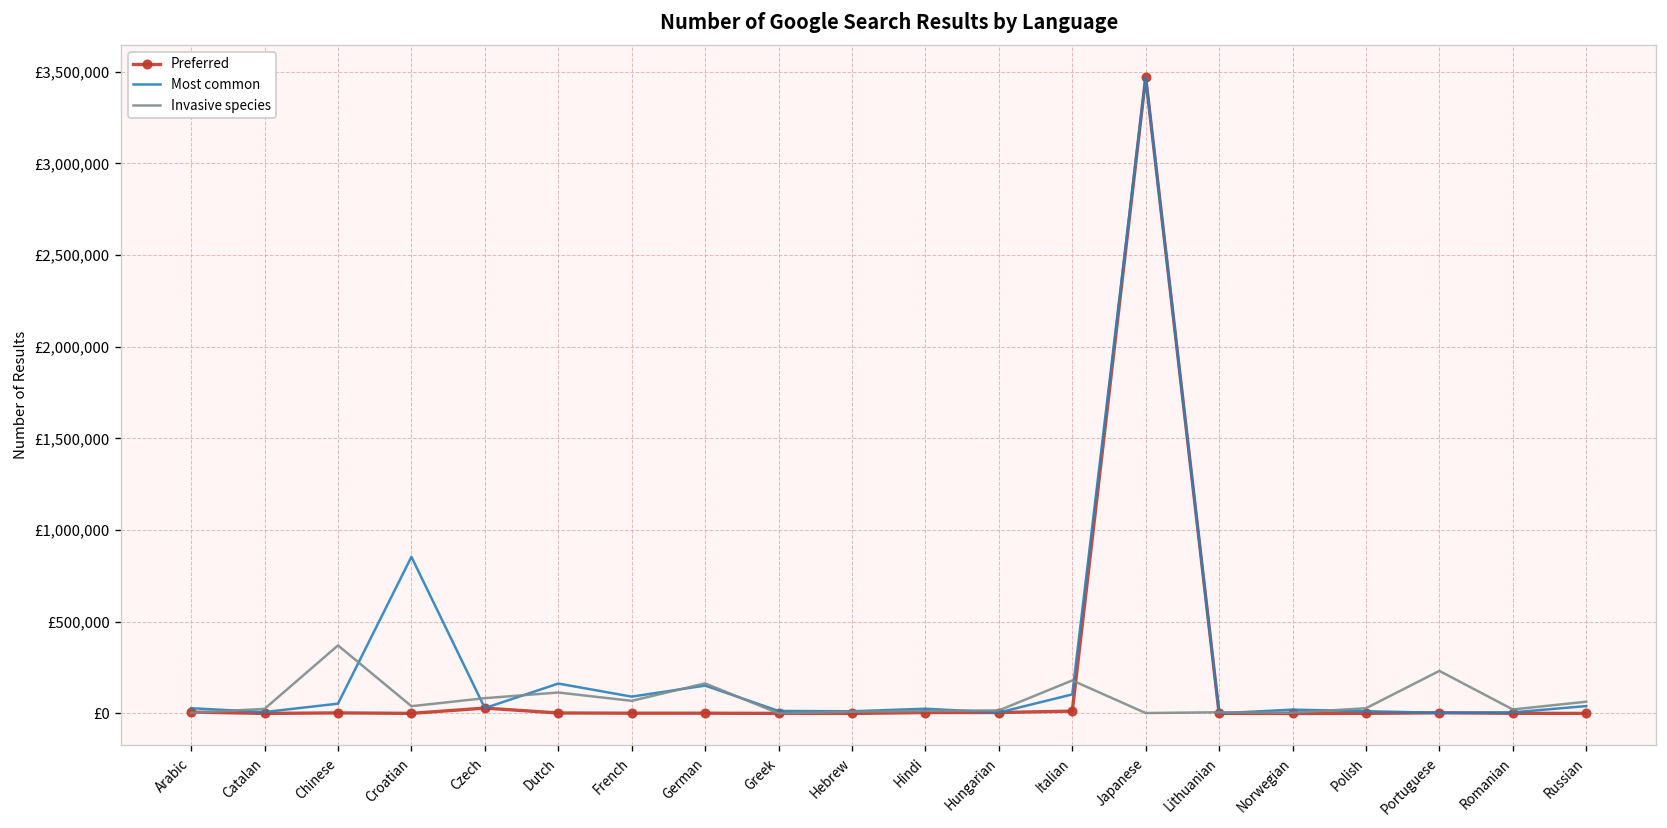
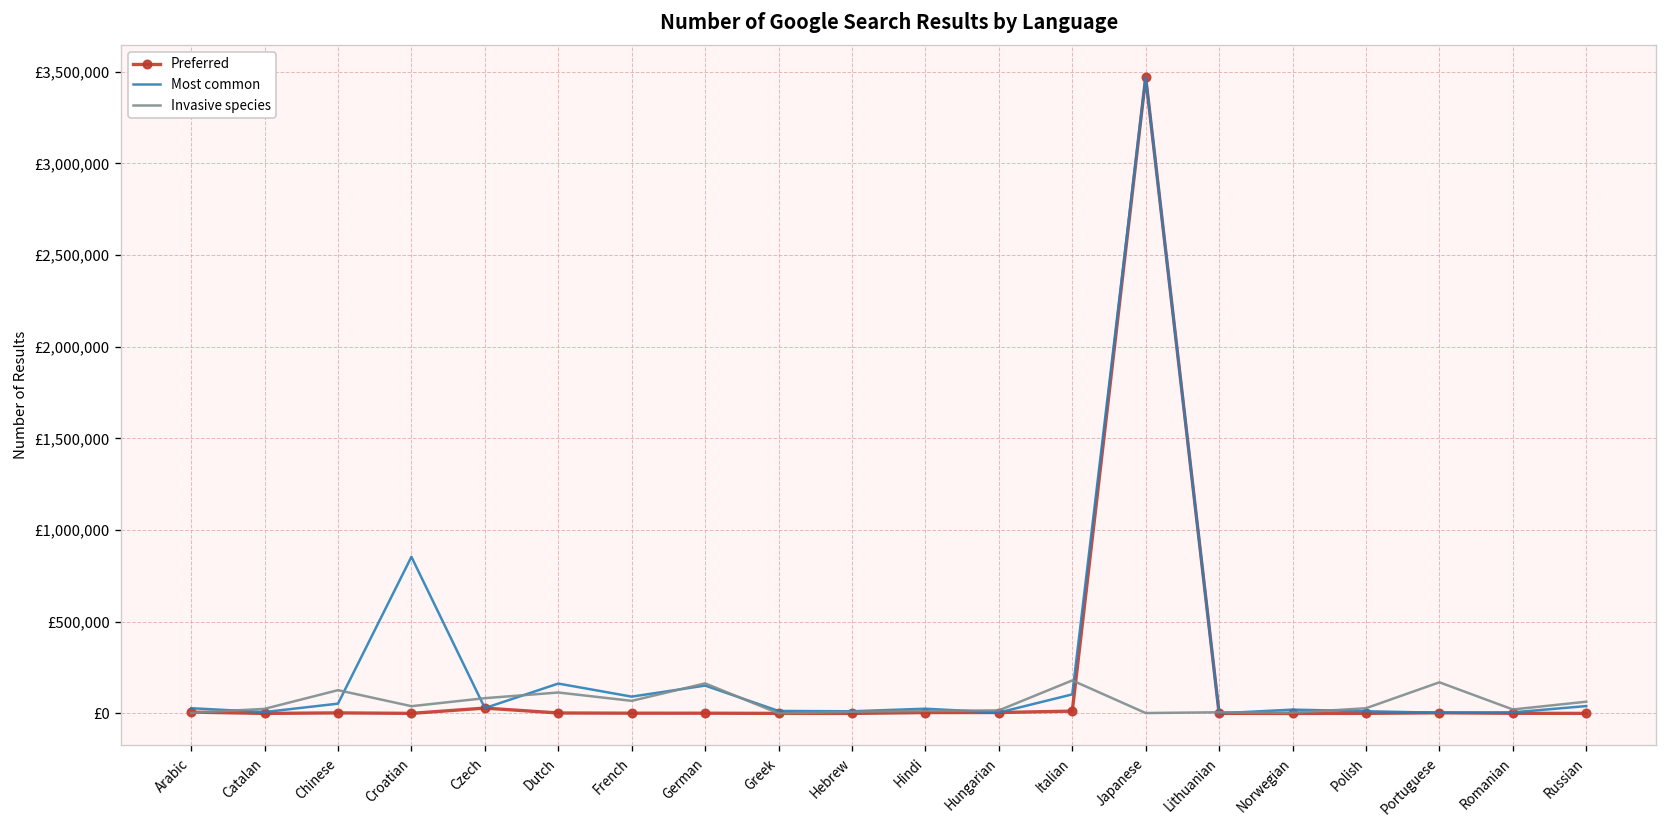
Invasive species, Chinese: £370,000 -> £130,000
Invasive species, Portuguese: £230,000 -> £170,000
